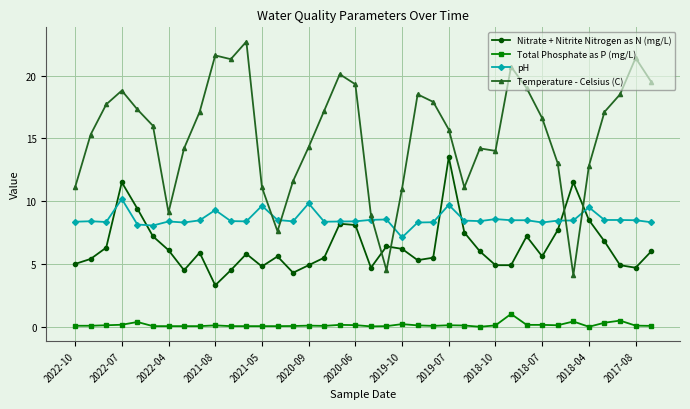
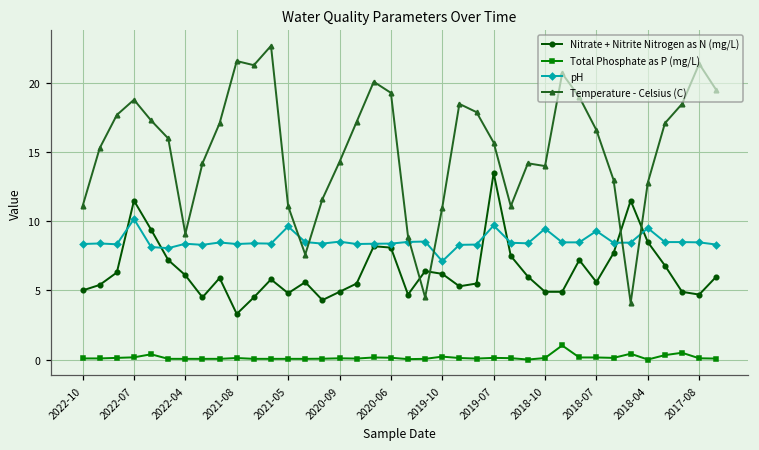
pH, 2021-08: 9.3 -> 8.4
pH, 2020-09: 9.8 -> 8.5
pH, 2018-10: 8.6 -> 9.5
pH, 2018-07: 8.3 -> 9.3
